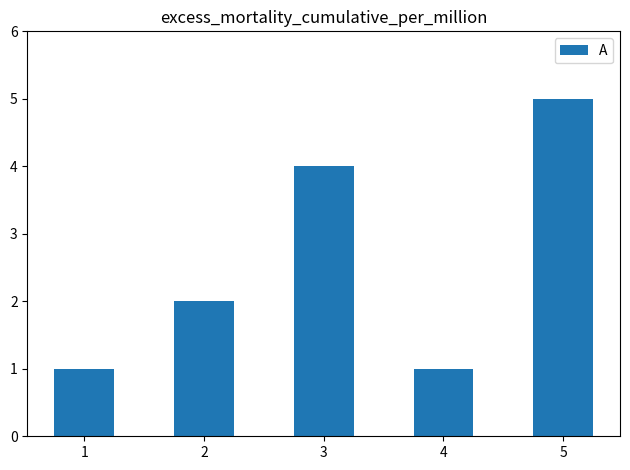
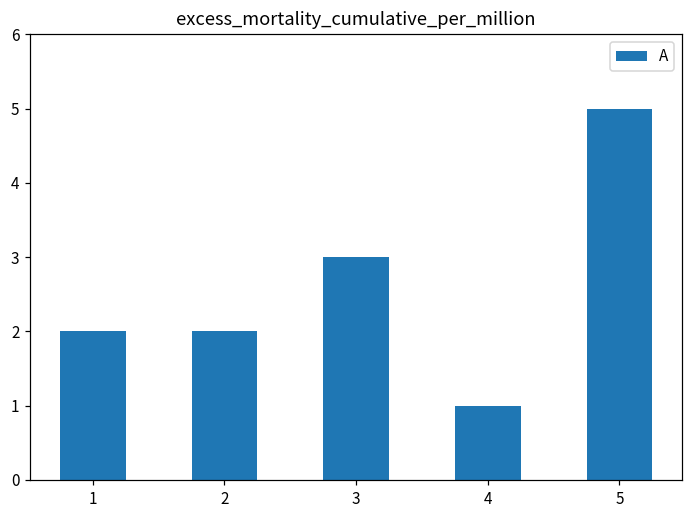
1: 1 -> 2
3: 4 -> 3
